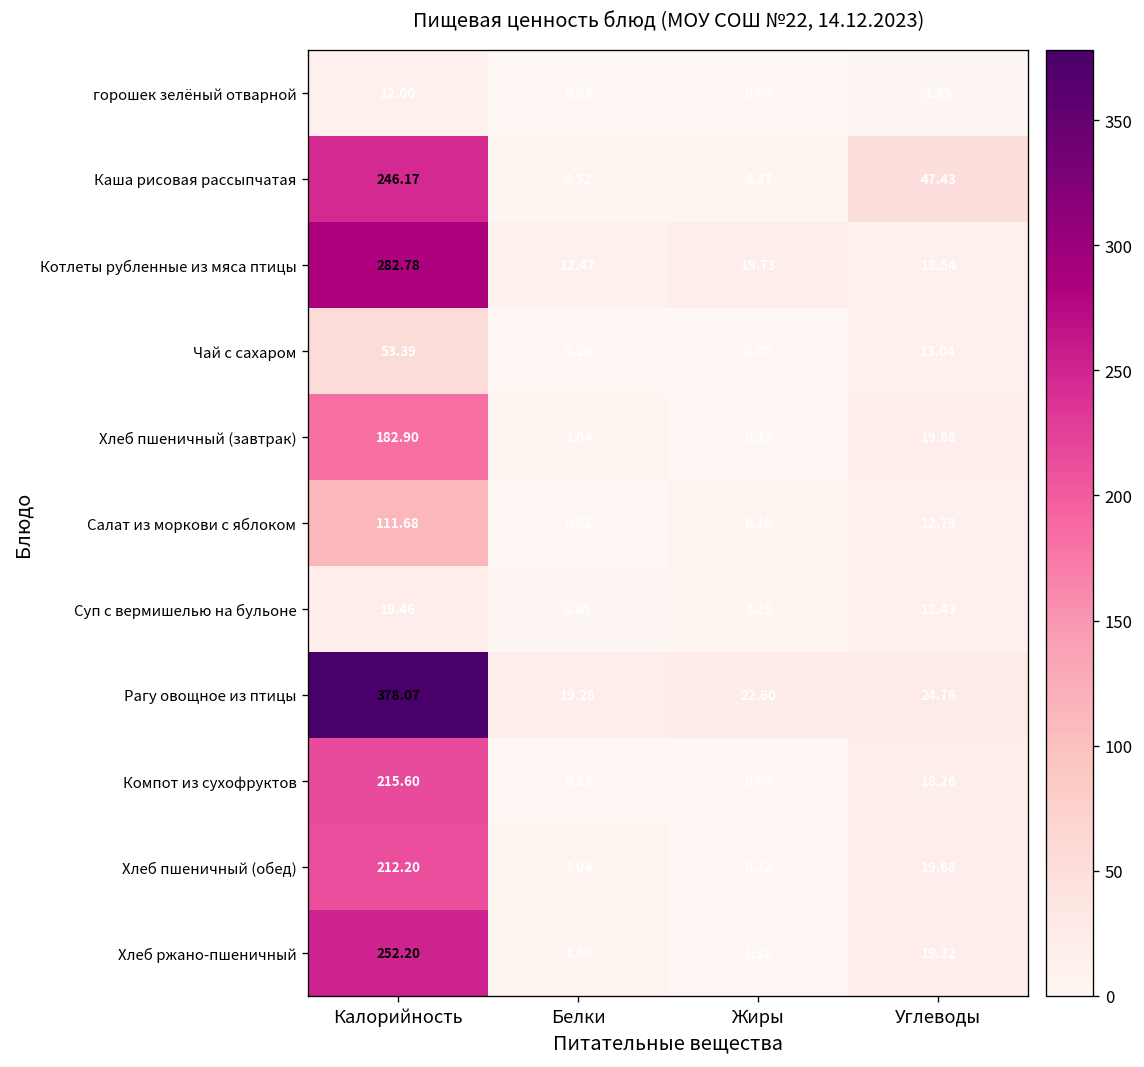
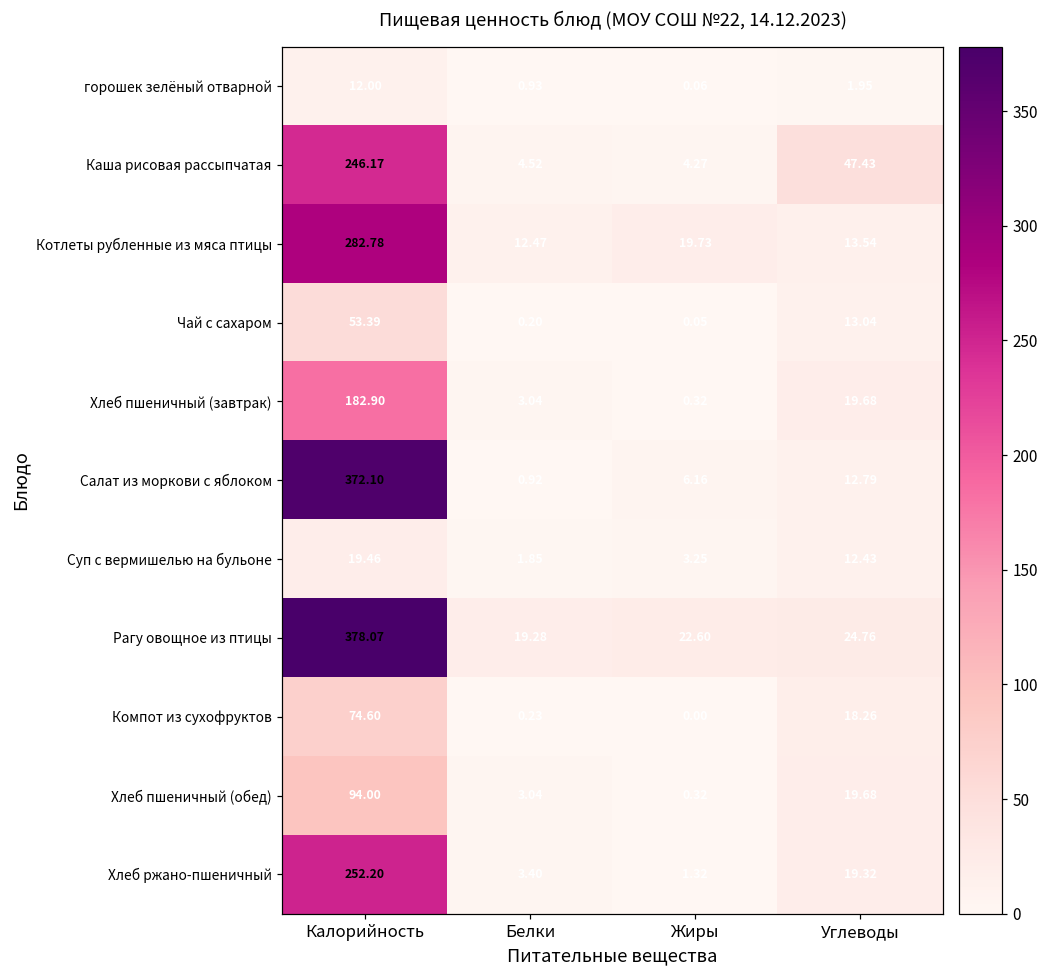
Салат из моркови с яблоком, Калорийность: 111.68 -> 372.10
Компот из сухофруктов, Калорийность: 215.60 -> 74.60
Хлеб пшеничный (обед), Калорийность: 212.20 -> 94.00
